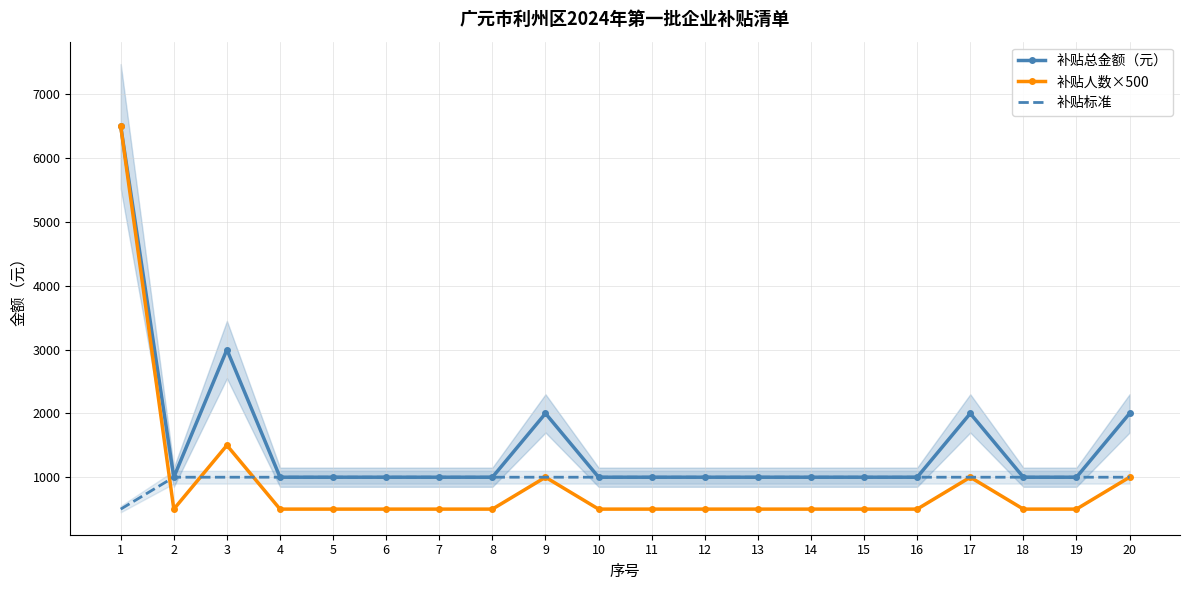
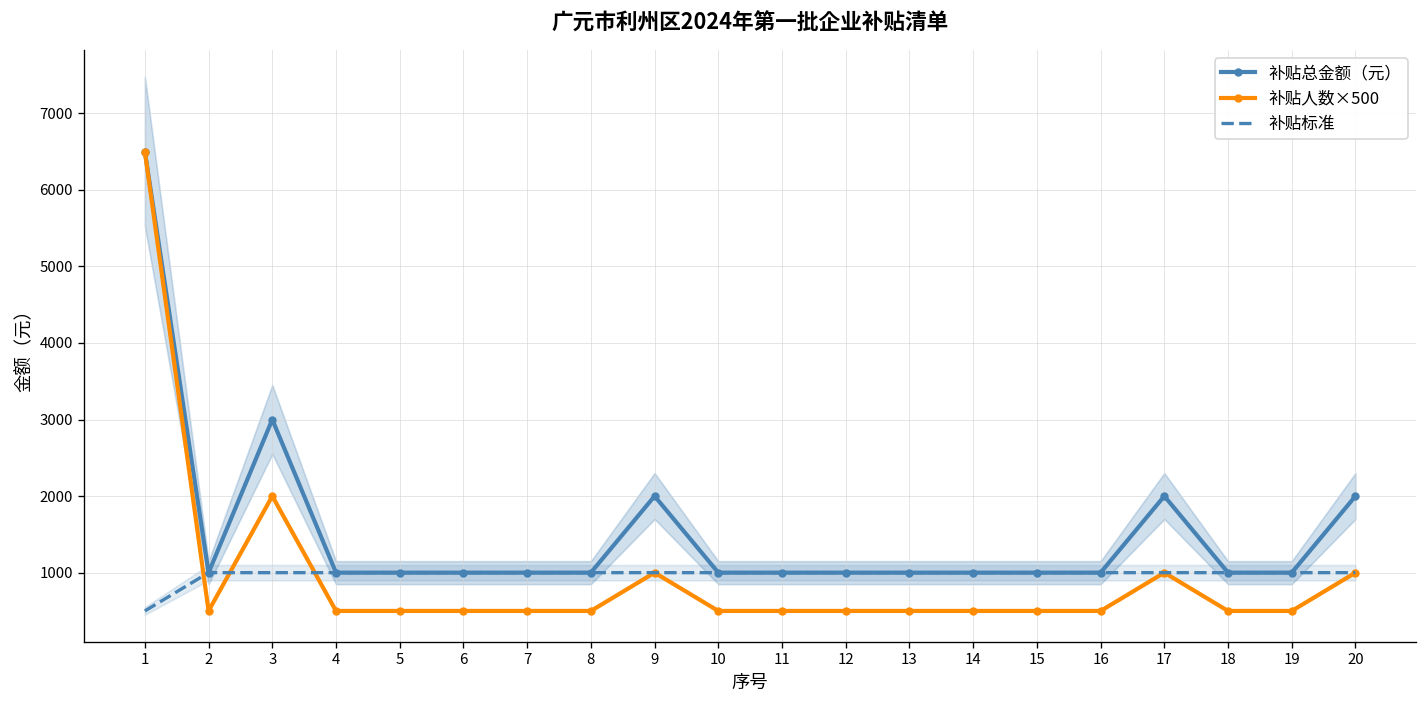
补贴人数×500, 3: 1500 -> 2000
